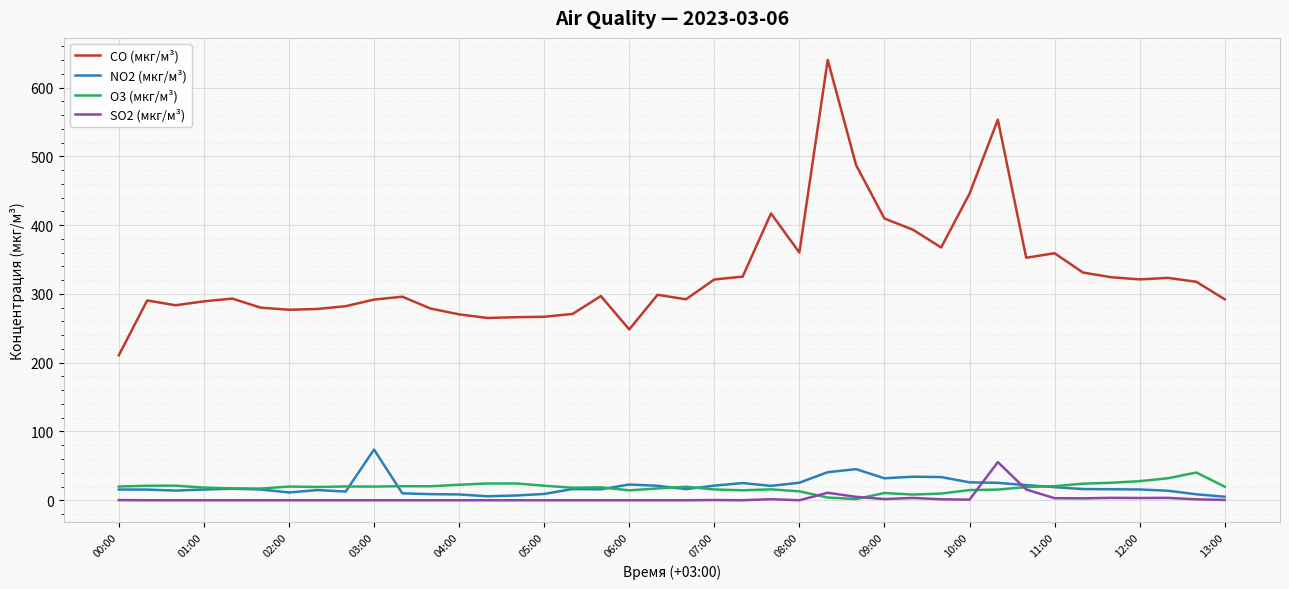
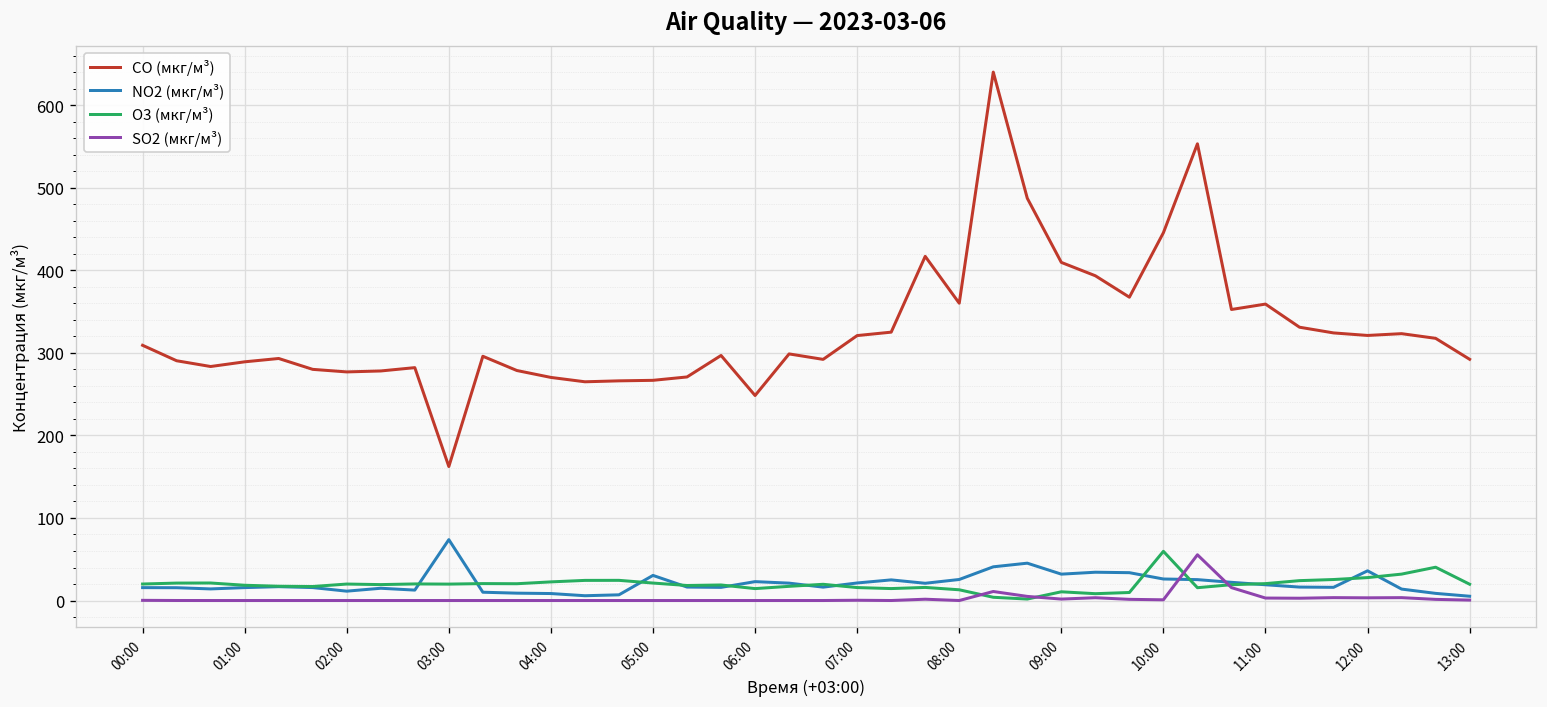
CO (мкг/м³), 00:00: 210 -> 310
CO (мкг/м³), 03:00: 290 -> 160
NO2 (мкг/м³), 05:00: 10 -> 30
O3 (мкг/м³), 10:00: 10 -> 60
NO2 (мкг/м³), 12:00: 20 -> 40
